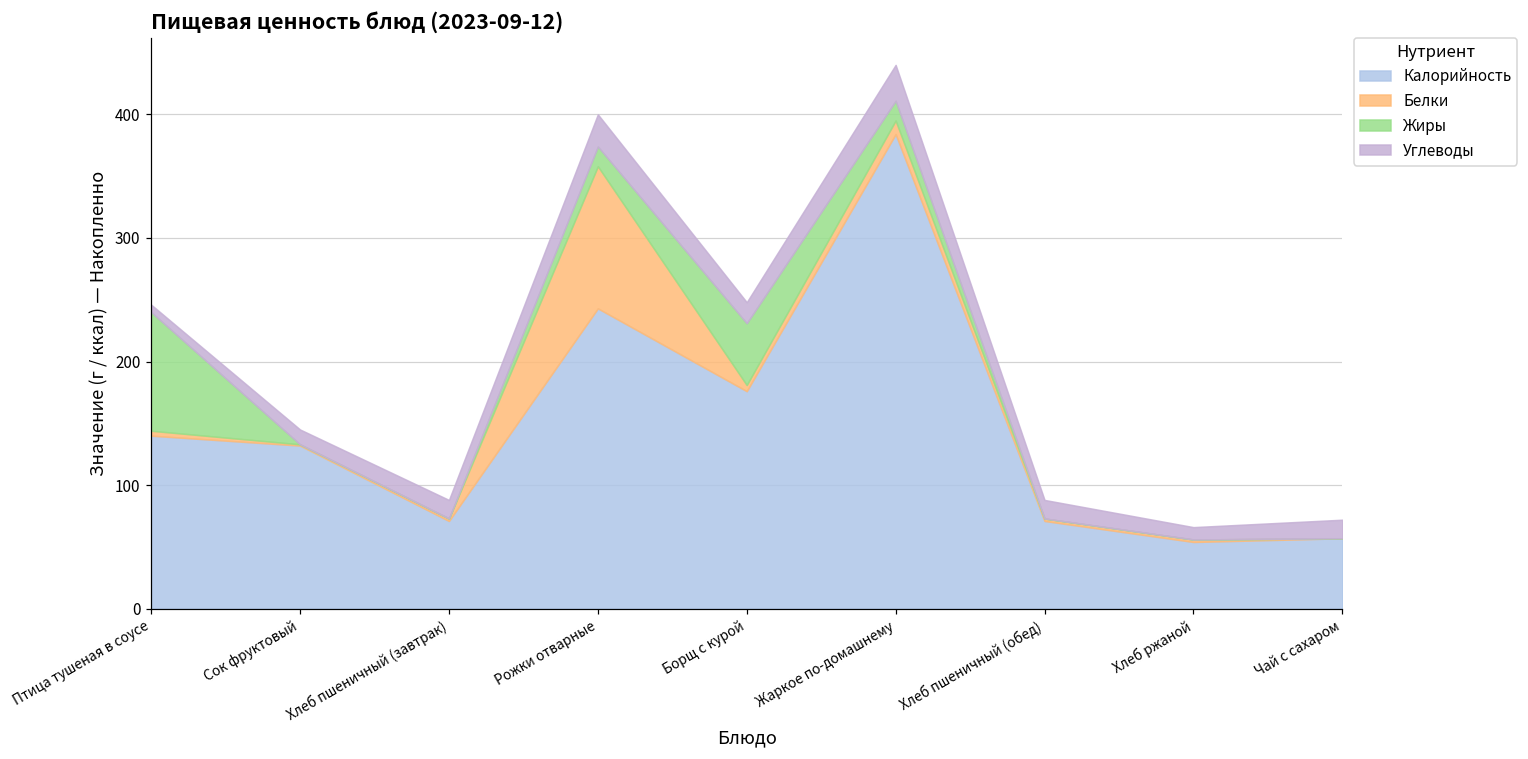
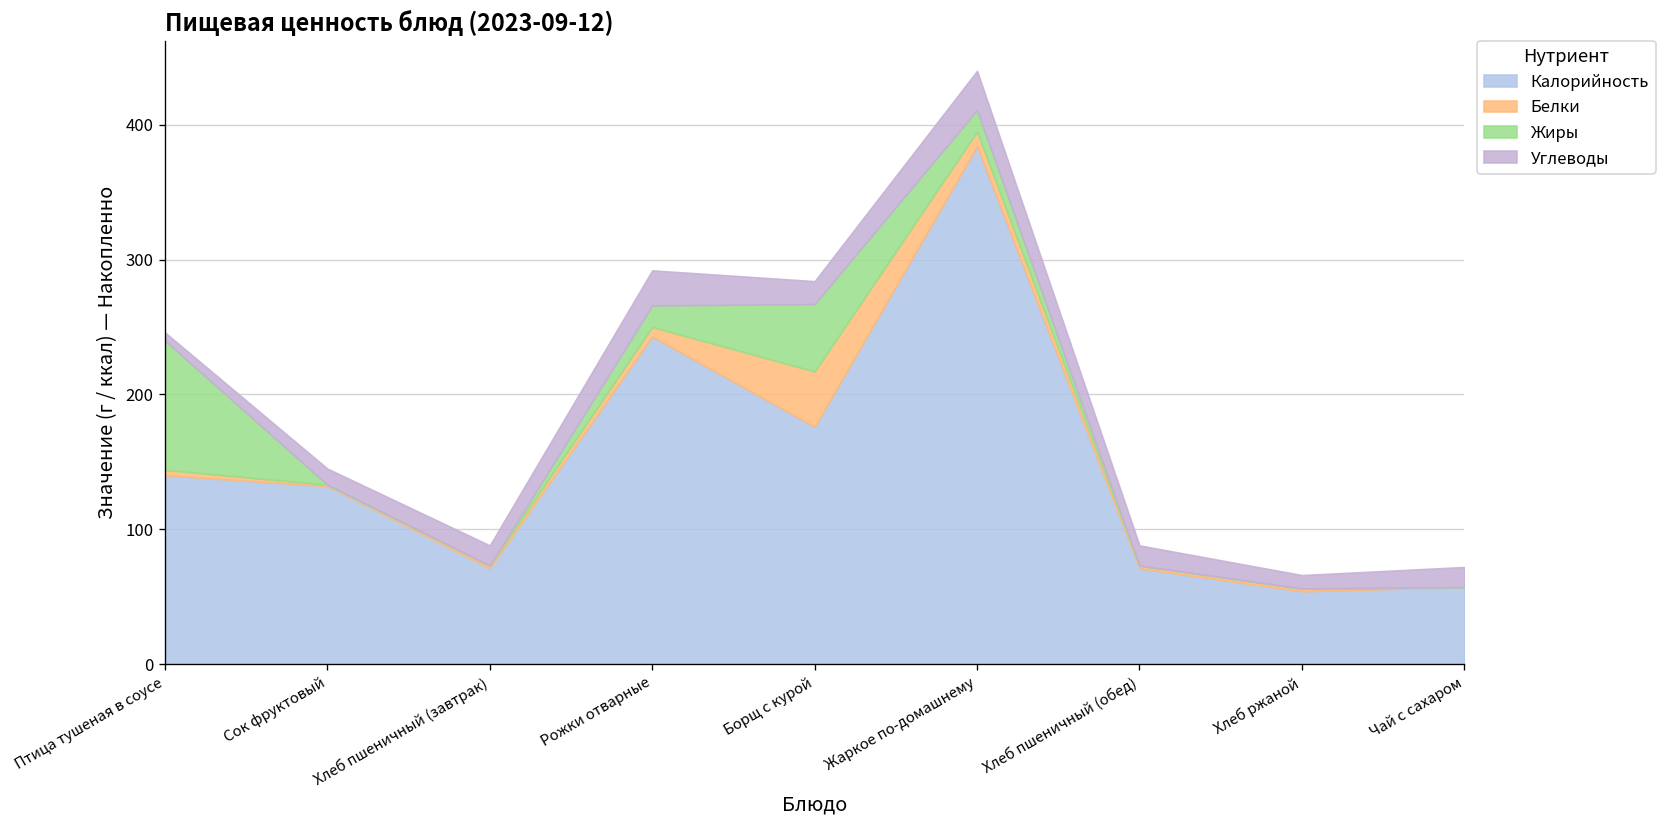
Белки, Рожки отварные: 115 -> 7
Белки, Борщ с курой: 5 -> 41
